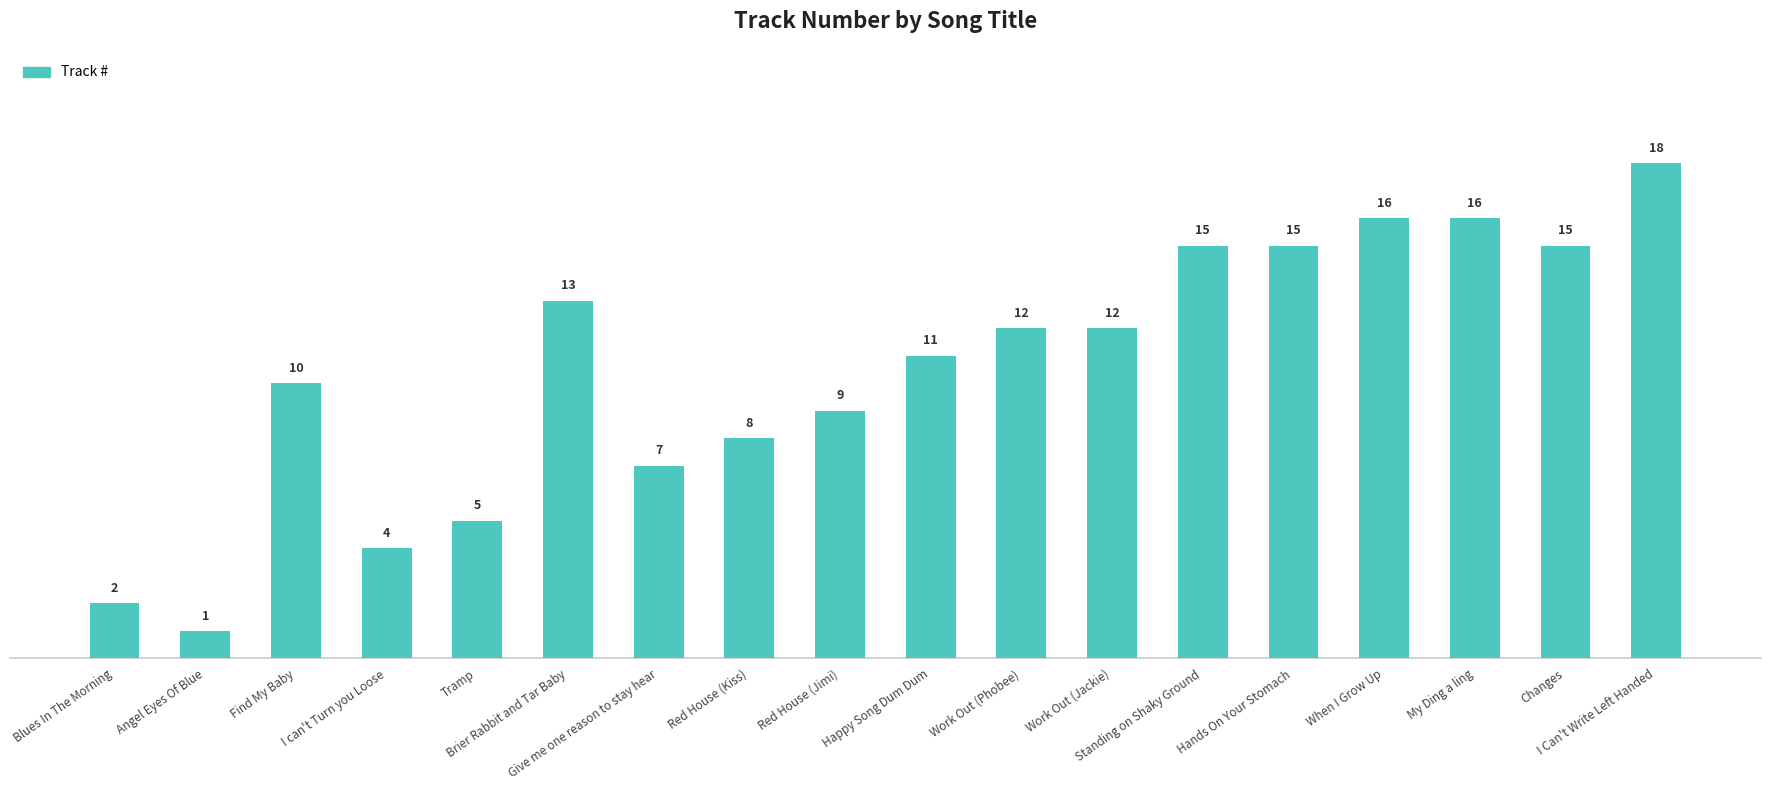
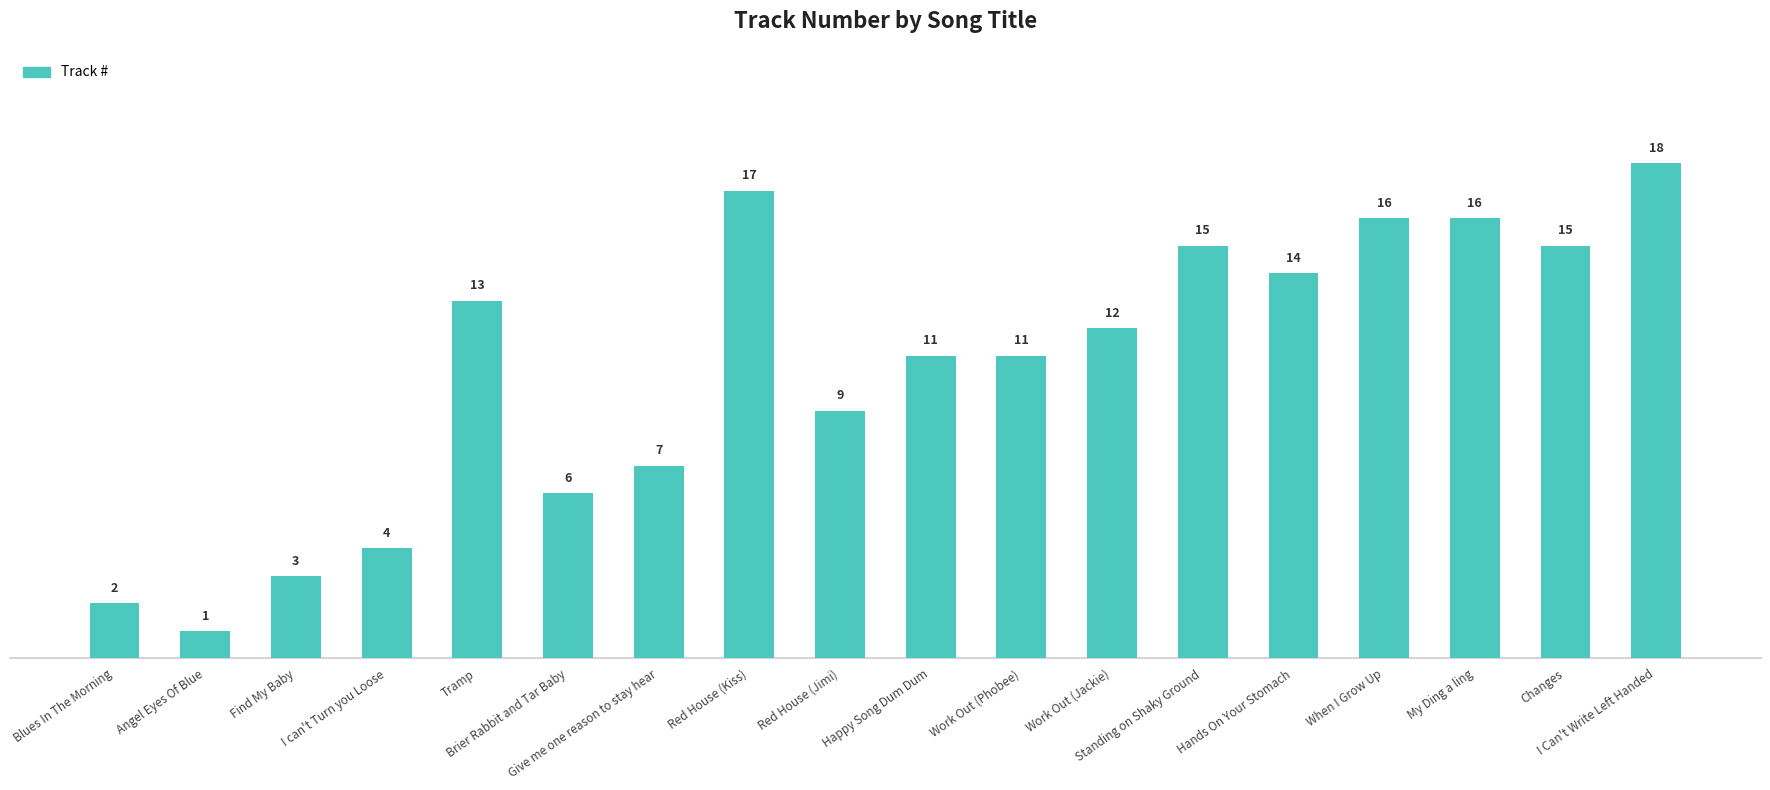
Find My Baby: 10 -> 3
Tramp: 5 -> 13
Brier Rabbit and Tar Baby: 13 -> 6
Red House (Kiss): 8 -> 17
Work Out (Phobee): 12 -> 11
Hands On Your Stomach: 15 -> 14
